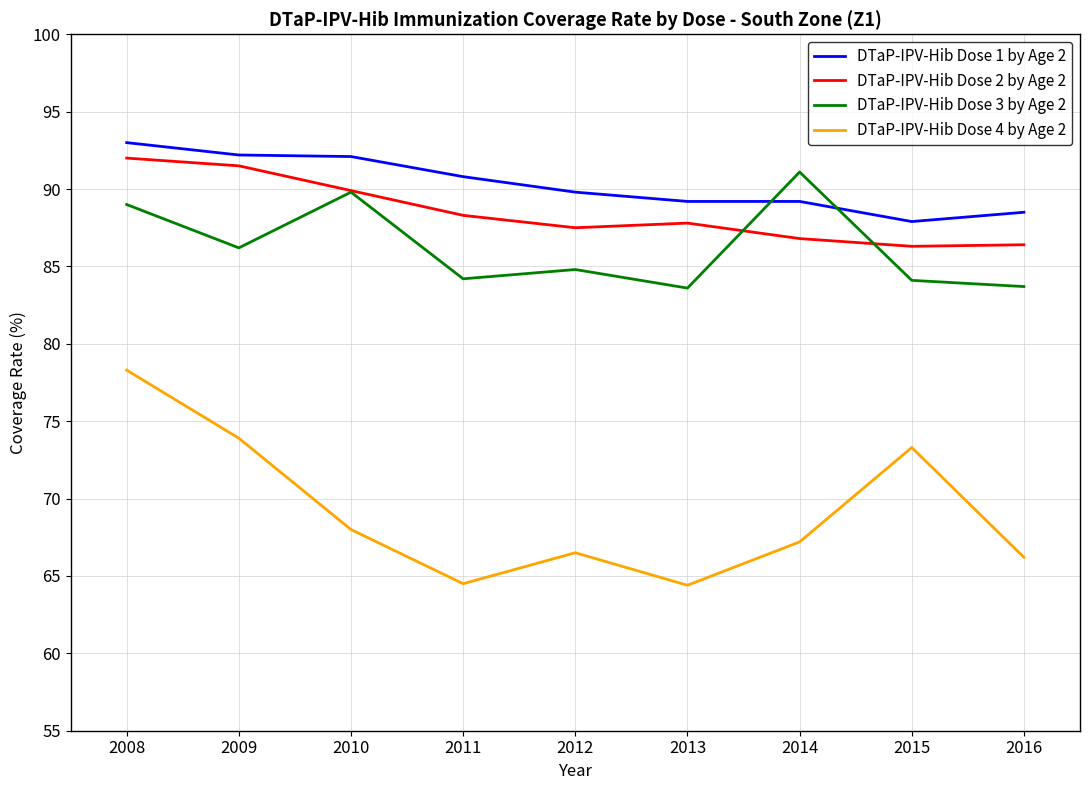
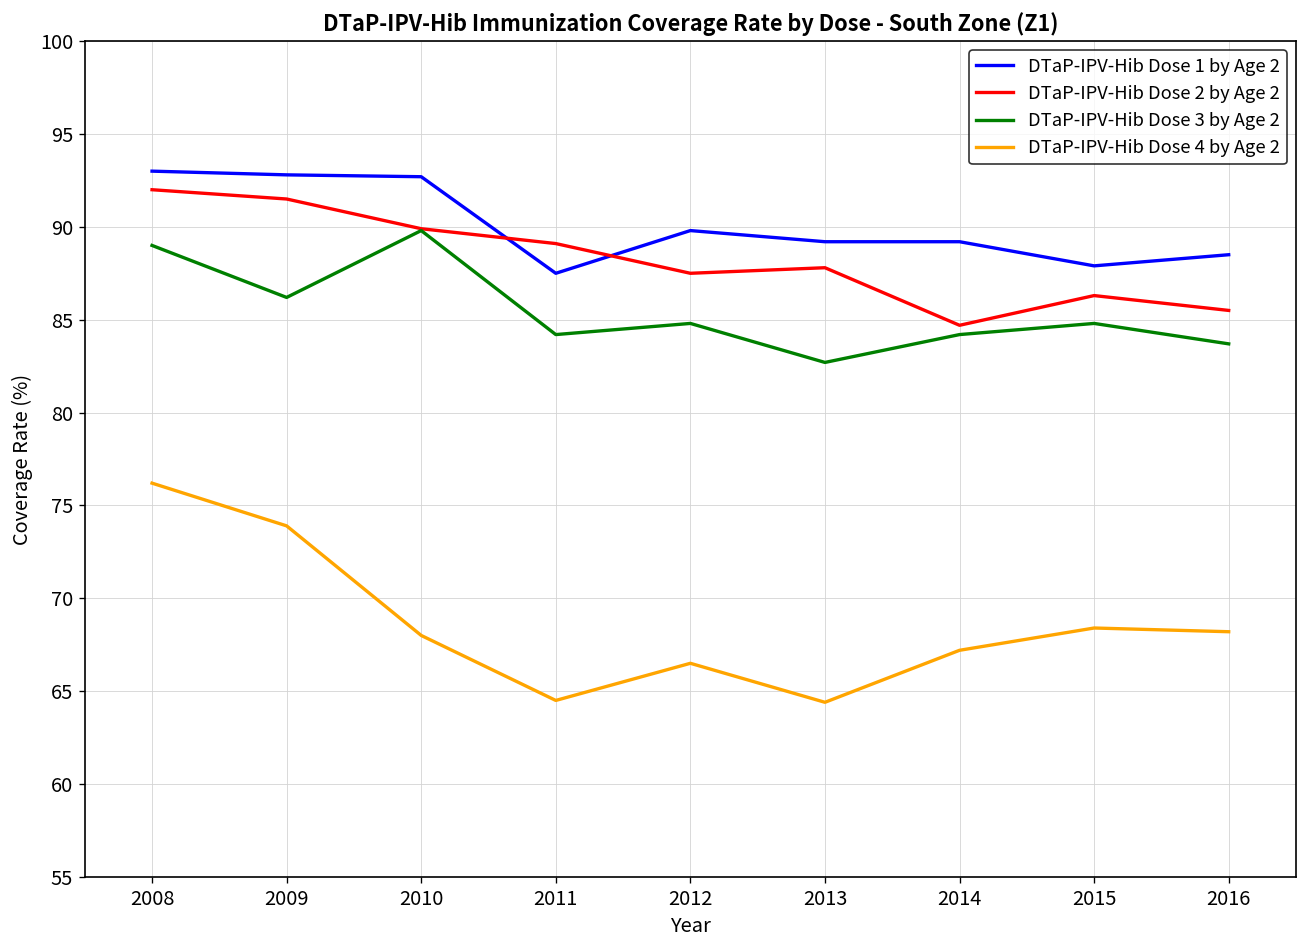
DTaP-IPV-Hib Dose 4 by Age 2, 2008: 78.3 -> 76.2
DTaP-IPV-Hib Dose 1 by Age 2, 2009: 92.2 -> 92.8
DTaP-IPV-Hib Dose 1 by Age 2, 2010: 92.1 -> 92.7
DTaP-IPV-Hib Dose 1 by Age 2, 2011: 90.8 -> 87.5
DTaP-IPV-Hib Dose 2 by Age 2, 2011: 88.3 -> 89.1
DTaP-IPV-Hib Dose 3 by Age 2, 2013: 83.6 -> 82.7
DTaP-IPV-Hib Dose 2 by Age 2, 2014: 86.8 -> 84.7
DTaP-IPV-Hib Dose 3 by Age 2, 2014: 91.1 -> 84.2
DTaP-IPV-Hib Dose 3 by Age 2, 2015: 84.1 -> 84.8
DTaP-IPV-Hib Dose 4 by Age 2, 2015: 73.3 -> 68.4
DTaP-IPV-Hib Dose 2 by Age 2, 2016: 86.4 -> 85.5
DTaP-IPV-Hib Dose 4 by Age 2, 2016: 66.2 -> 68.2
